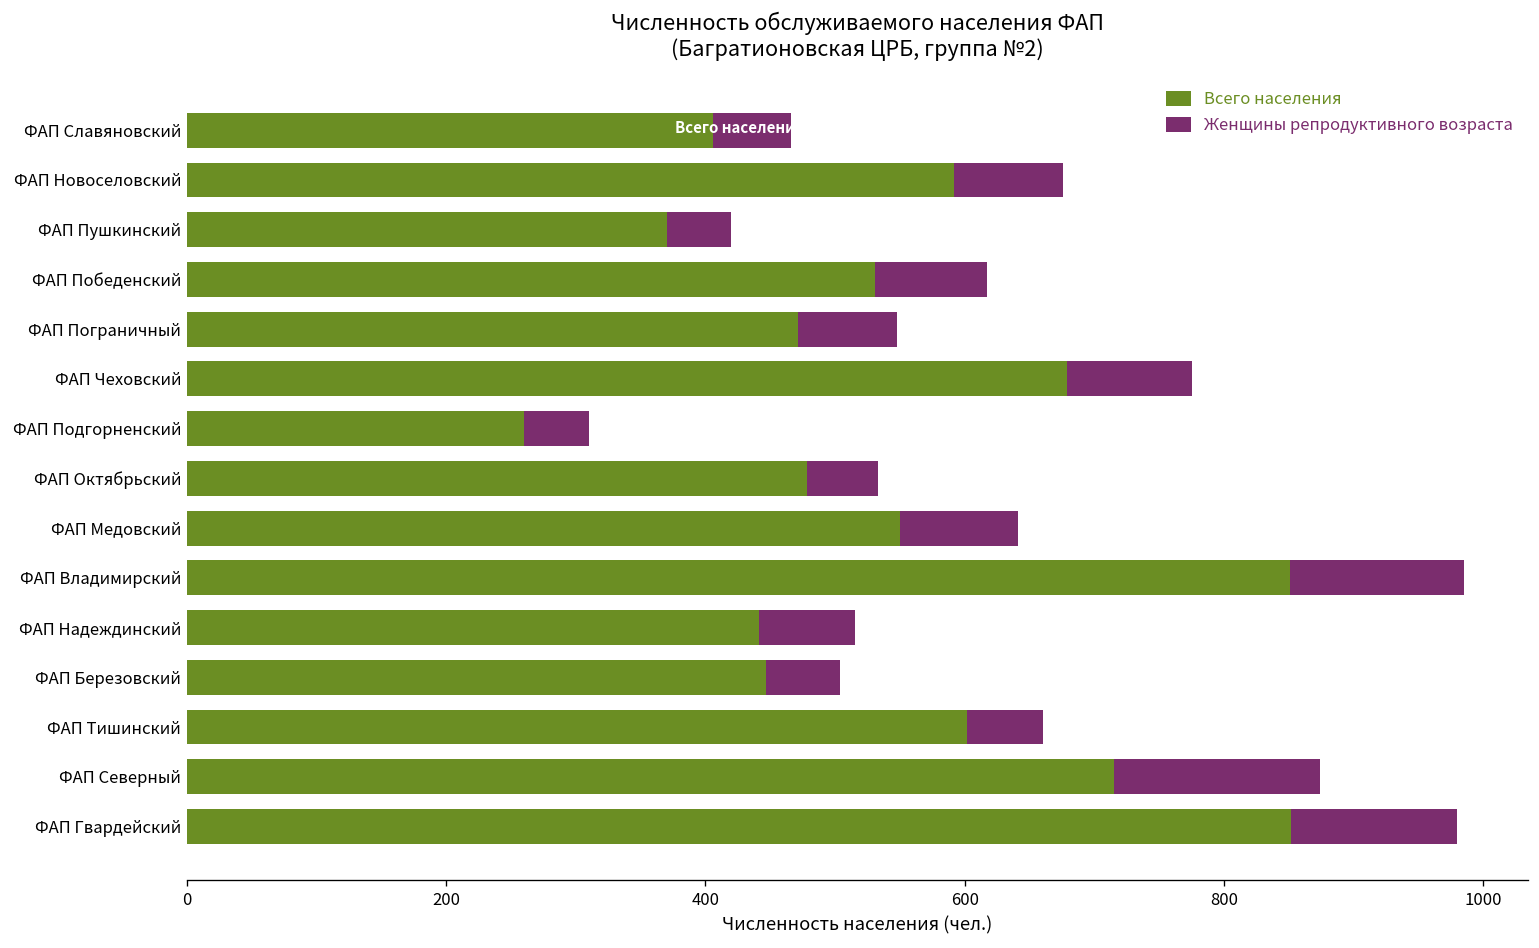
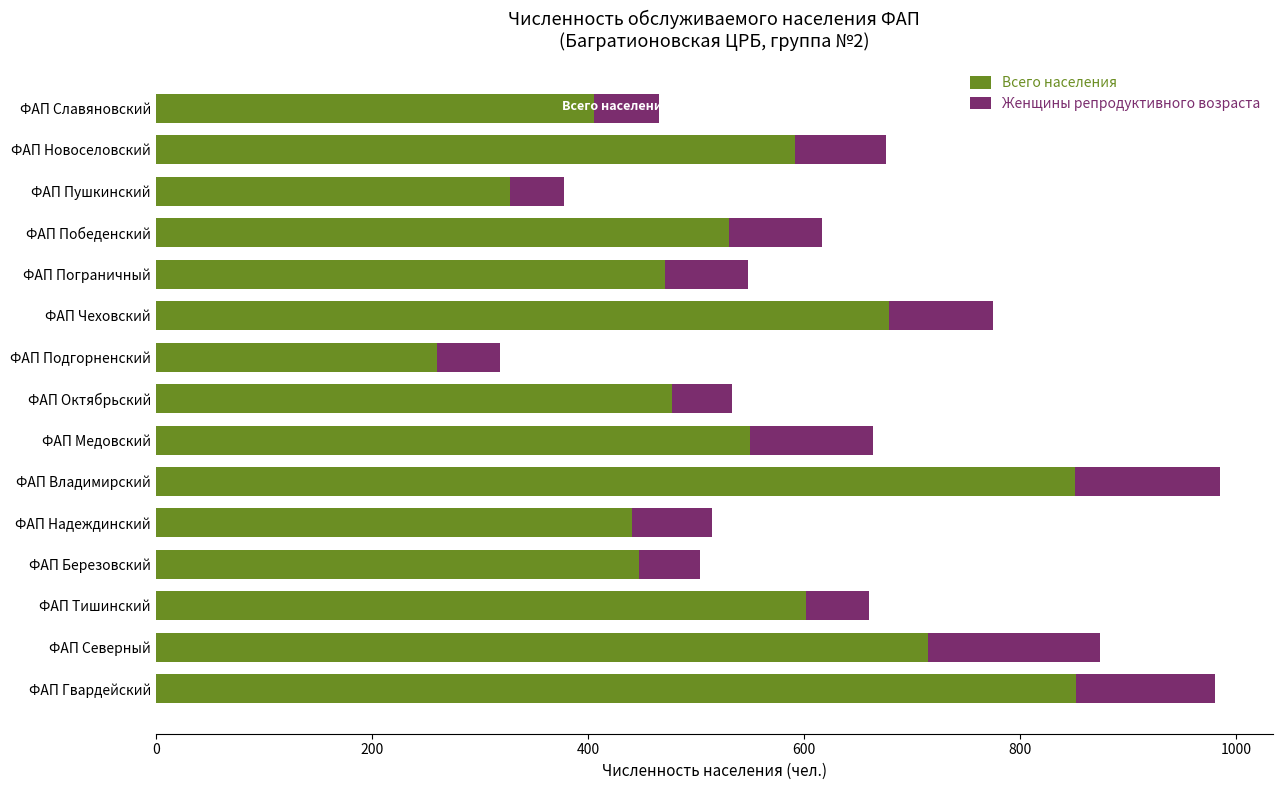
Всего населения, ФАП Пушкинский: 370 -> 328
Женщины репродуктивного возраста, ФАП Подгорненский: 50 -> 59
Женщины репродуктивного возраста, ФАП Медовский: 91 -> 114
